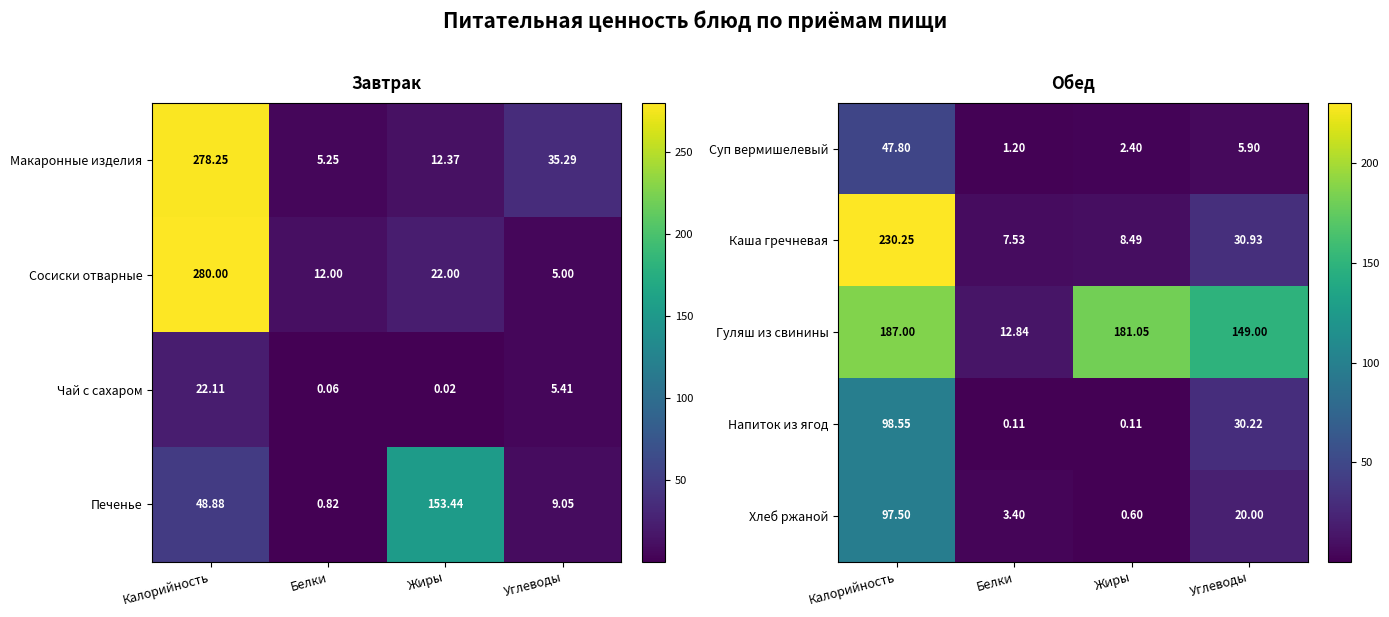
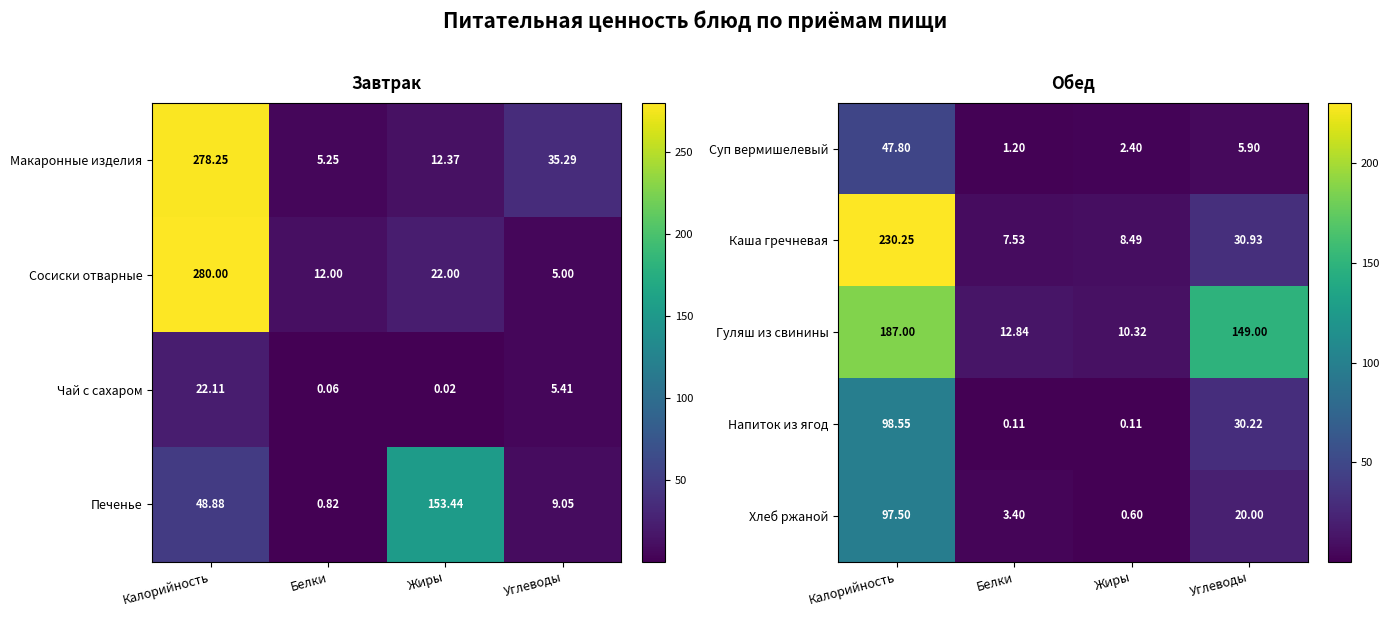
Обед, Гуляш из свинины, Жиры: 181.05 -> 10.32
